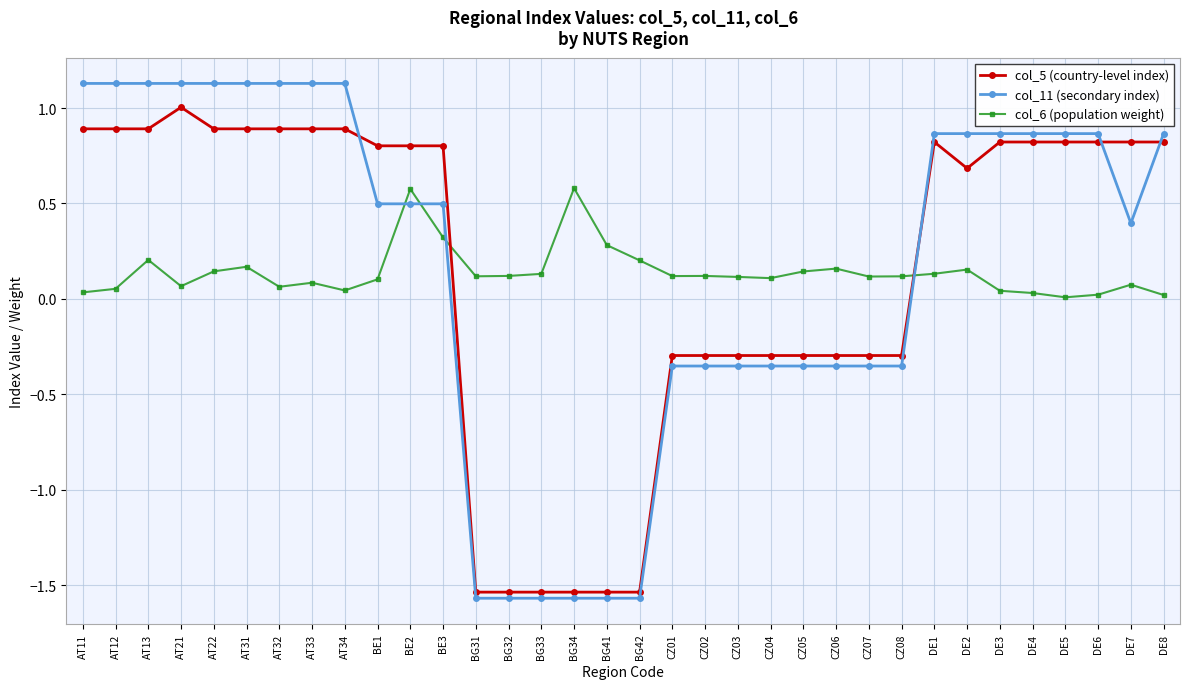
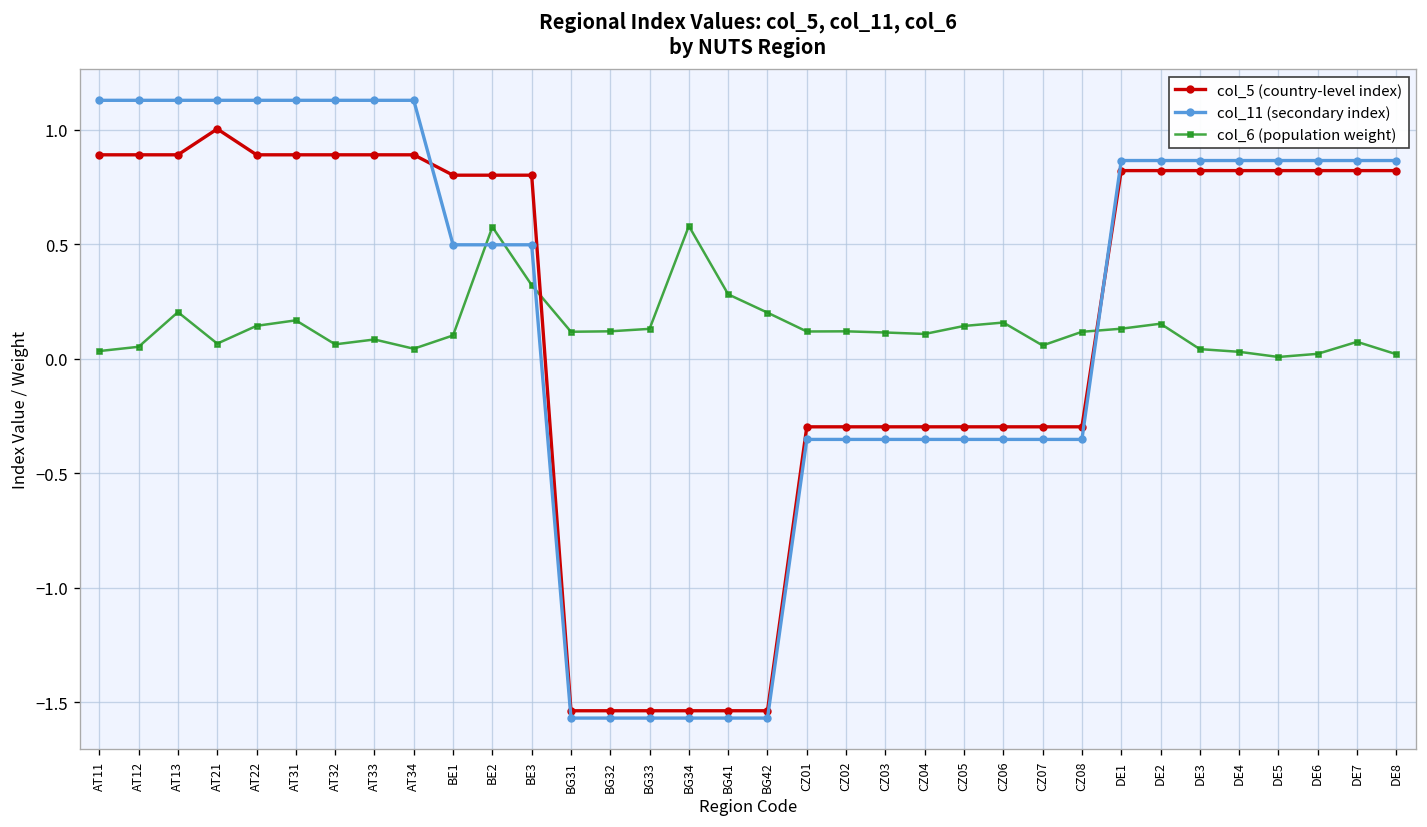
col_6 (population weight), CZ07: 0.12 -> 0.06
col_5 (country-level index), DE2: 0.68 -> 0.82
col_11 (secondary index), DE7: 0.40 -> 0.87
